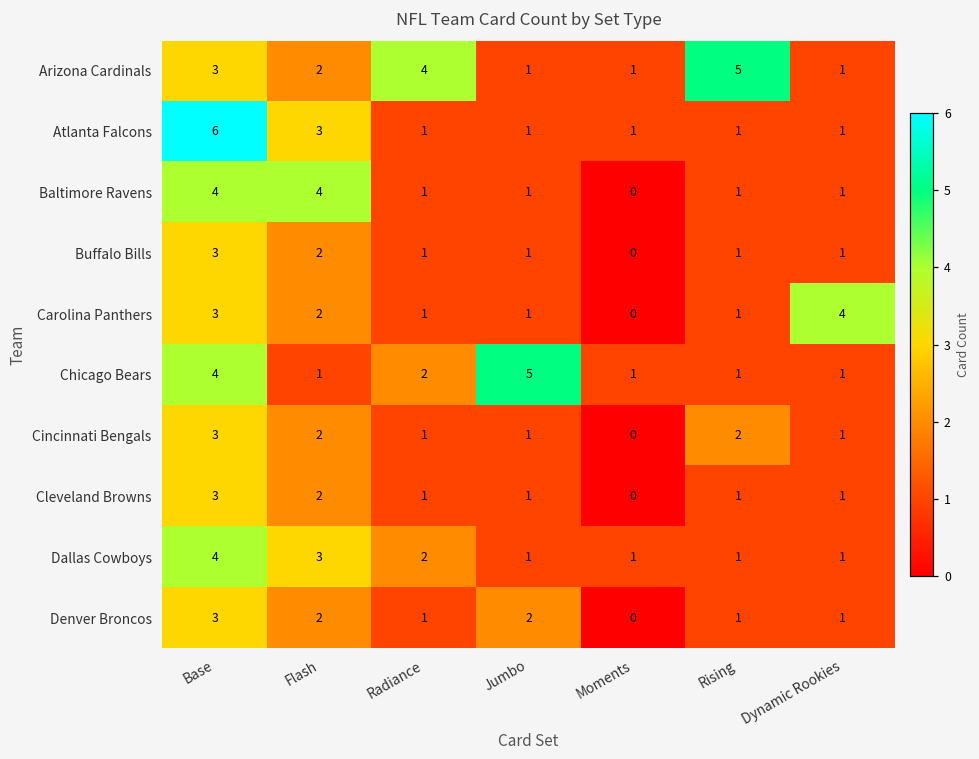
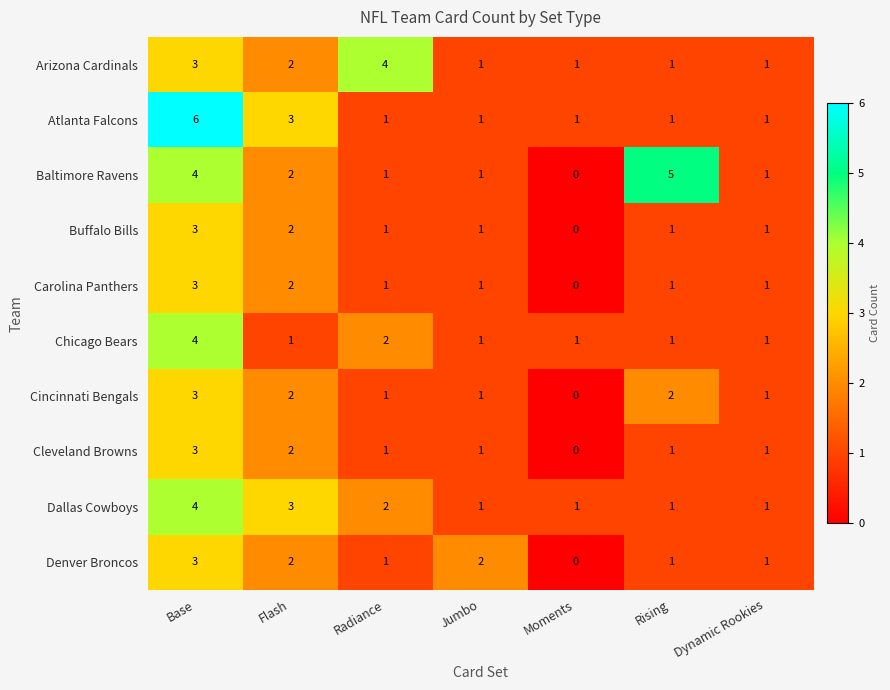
Arizona Cardinals, Rising: 5 -> 1
Baltimore Ravens, Flash: 4 -> 2
Baltimore Ravens, Rising: 1 -> 5
Carolina Panthers, Dynamic Rookies: 4 -> 1
Chicago Bears, Jumbo: 5 -> 1
